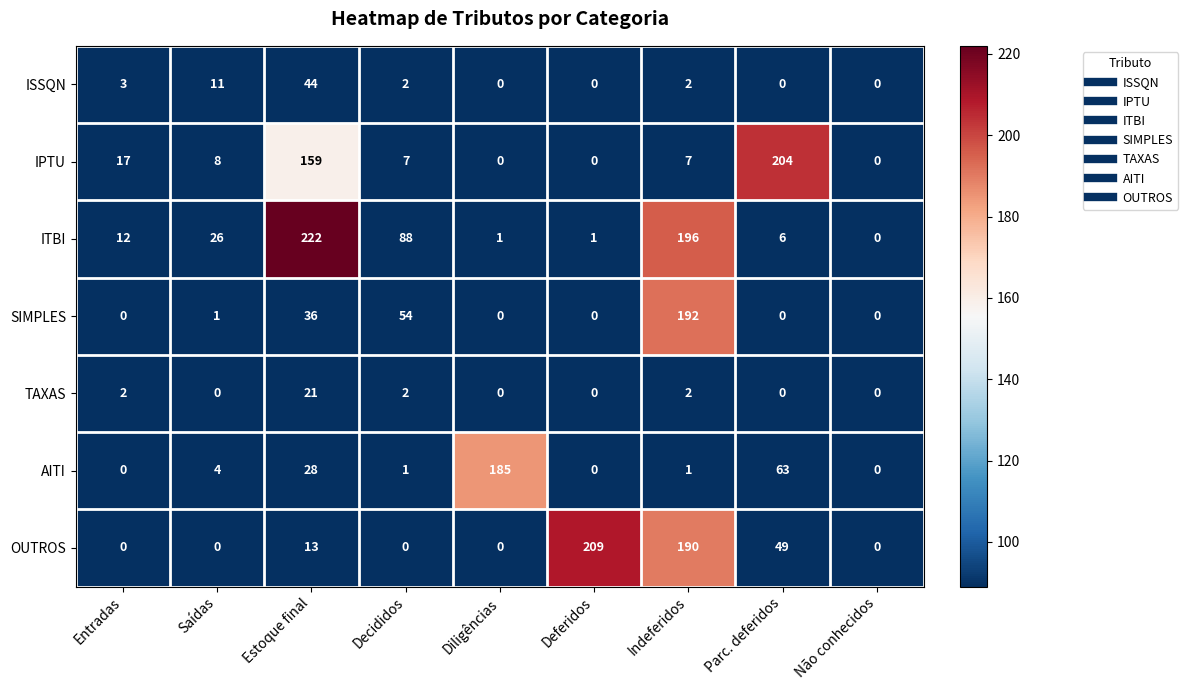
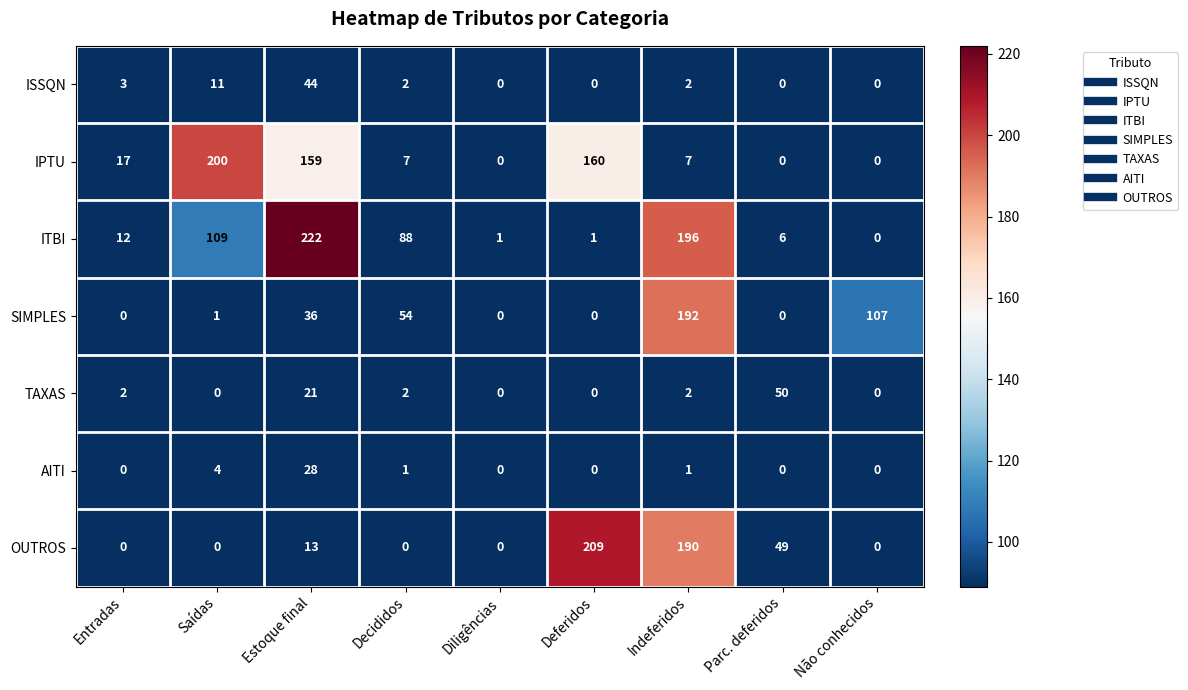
IPTU, Saídas: 8 -> 200
IPTU, Deferidos: 0 -> 160
IPTU, Parc. deferidos: 204 -> 0
ITBI, Saídas: 26 -> 109
SIMPLES, Não conhecidos: 0 -> 107
TAXAS, Parc. deferidos: 0 -> 50
AITI, Diligências: 185 -> 0
AITI, Parc. deferidos: 63 -> 0
